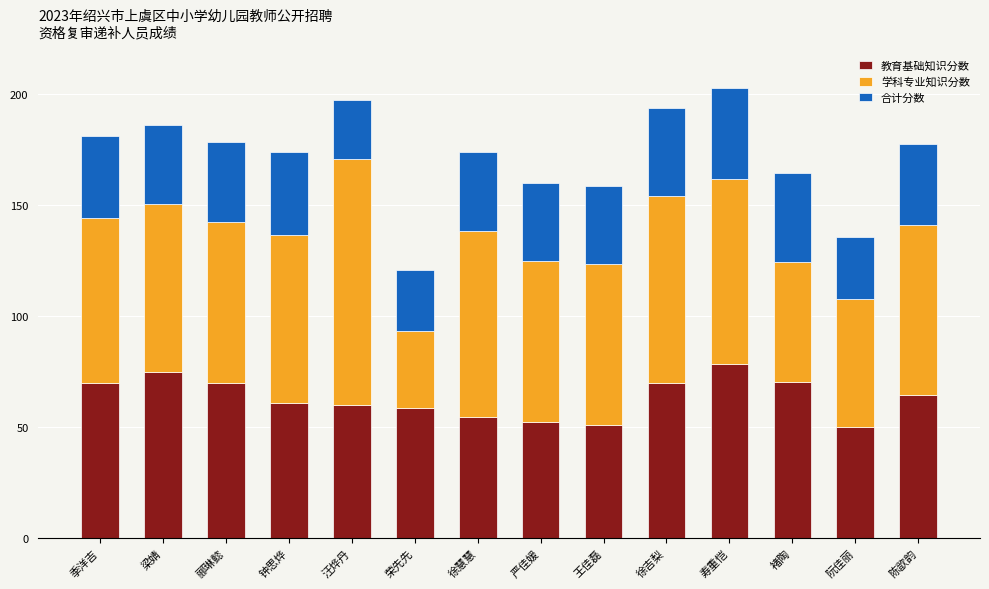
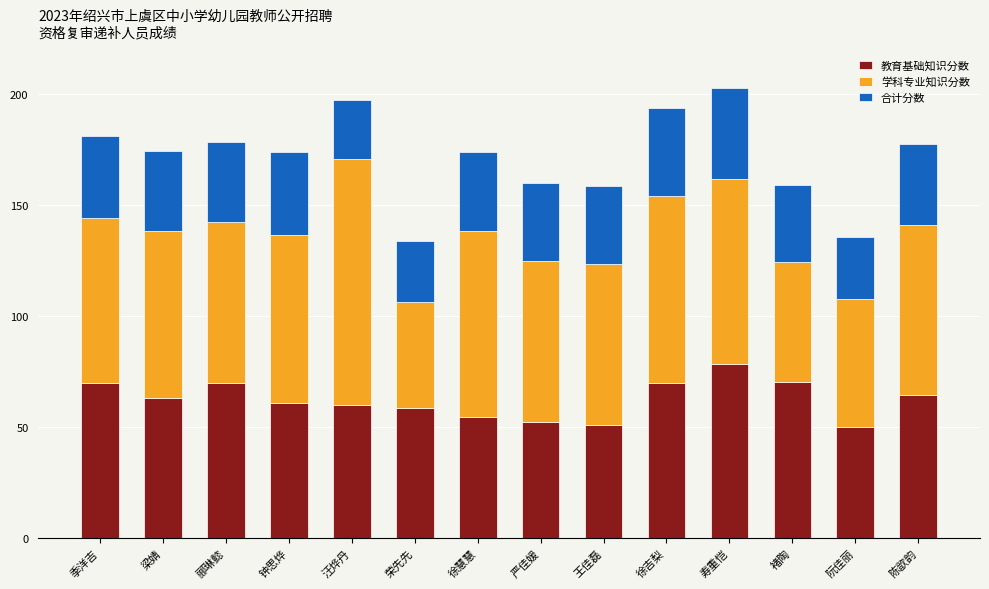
教育基础知识分数, 梁婧: 75 -> 63
学科专业知识分数, 荣先先: 35 -> 48
合计分数, 褚陶: 40 -> 35
